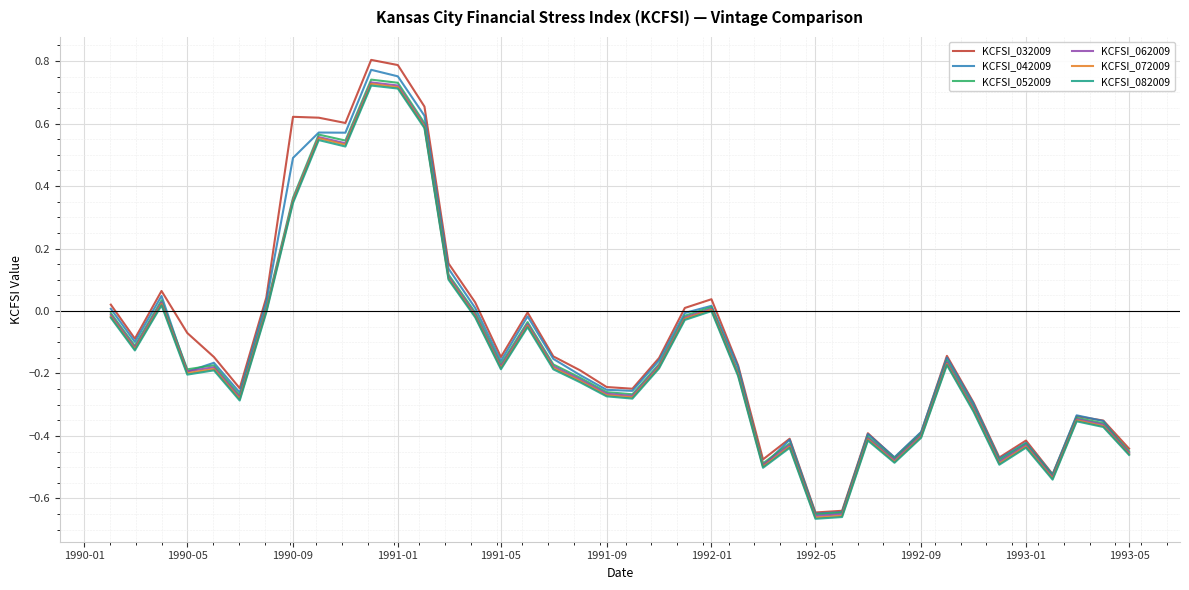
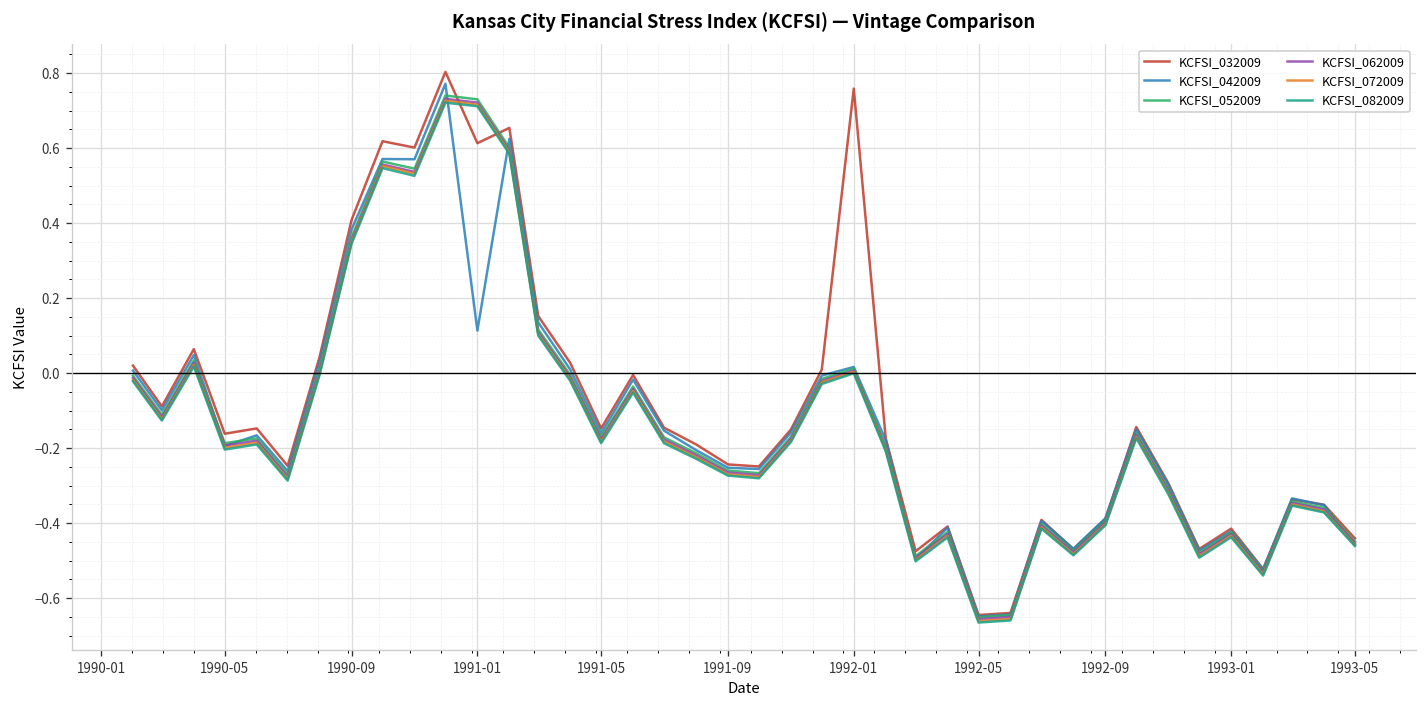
KCFSI_032009, 1990-05: -0.07 -> -0.16
KCFSI_032009, 1990-09: 0.62 -> 0.41
KCFSI_042009, 1990-09: 0.49 -> 0.38
KCFSI_032009, 1991-01: 0.79 -> 0.61
KCFSI_042009, 1991-01: 0.75 -> 0.11
KCFSI_032009, 1992-01: 0.04 -> 0.76
